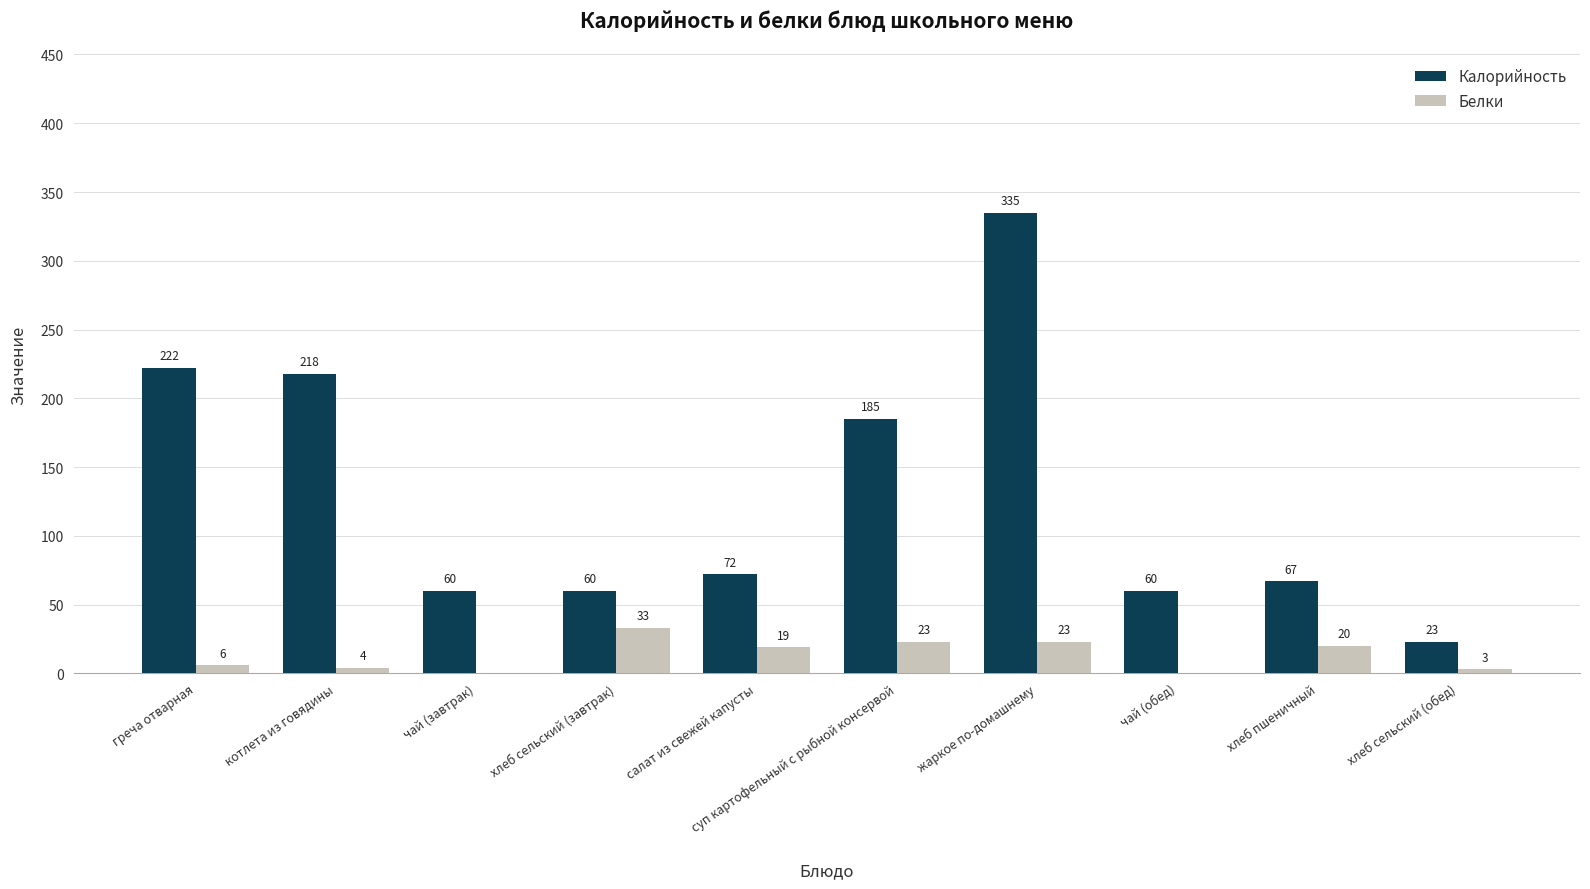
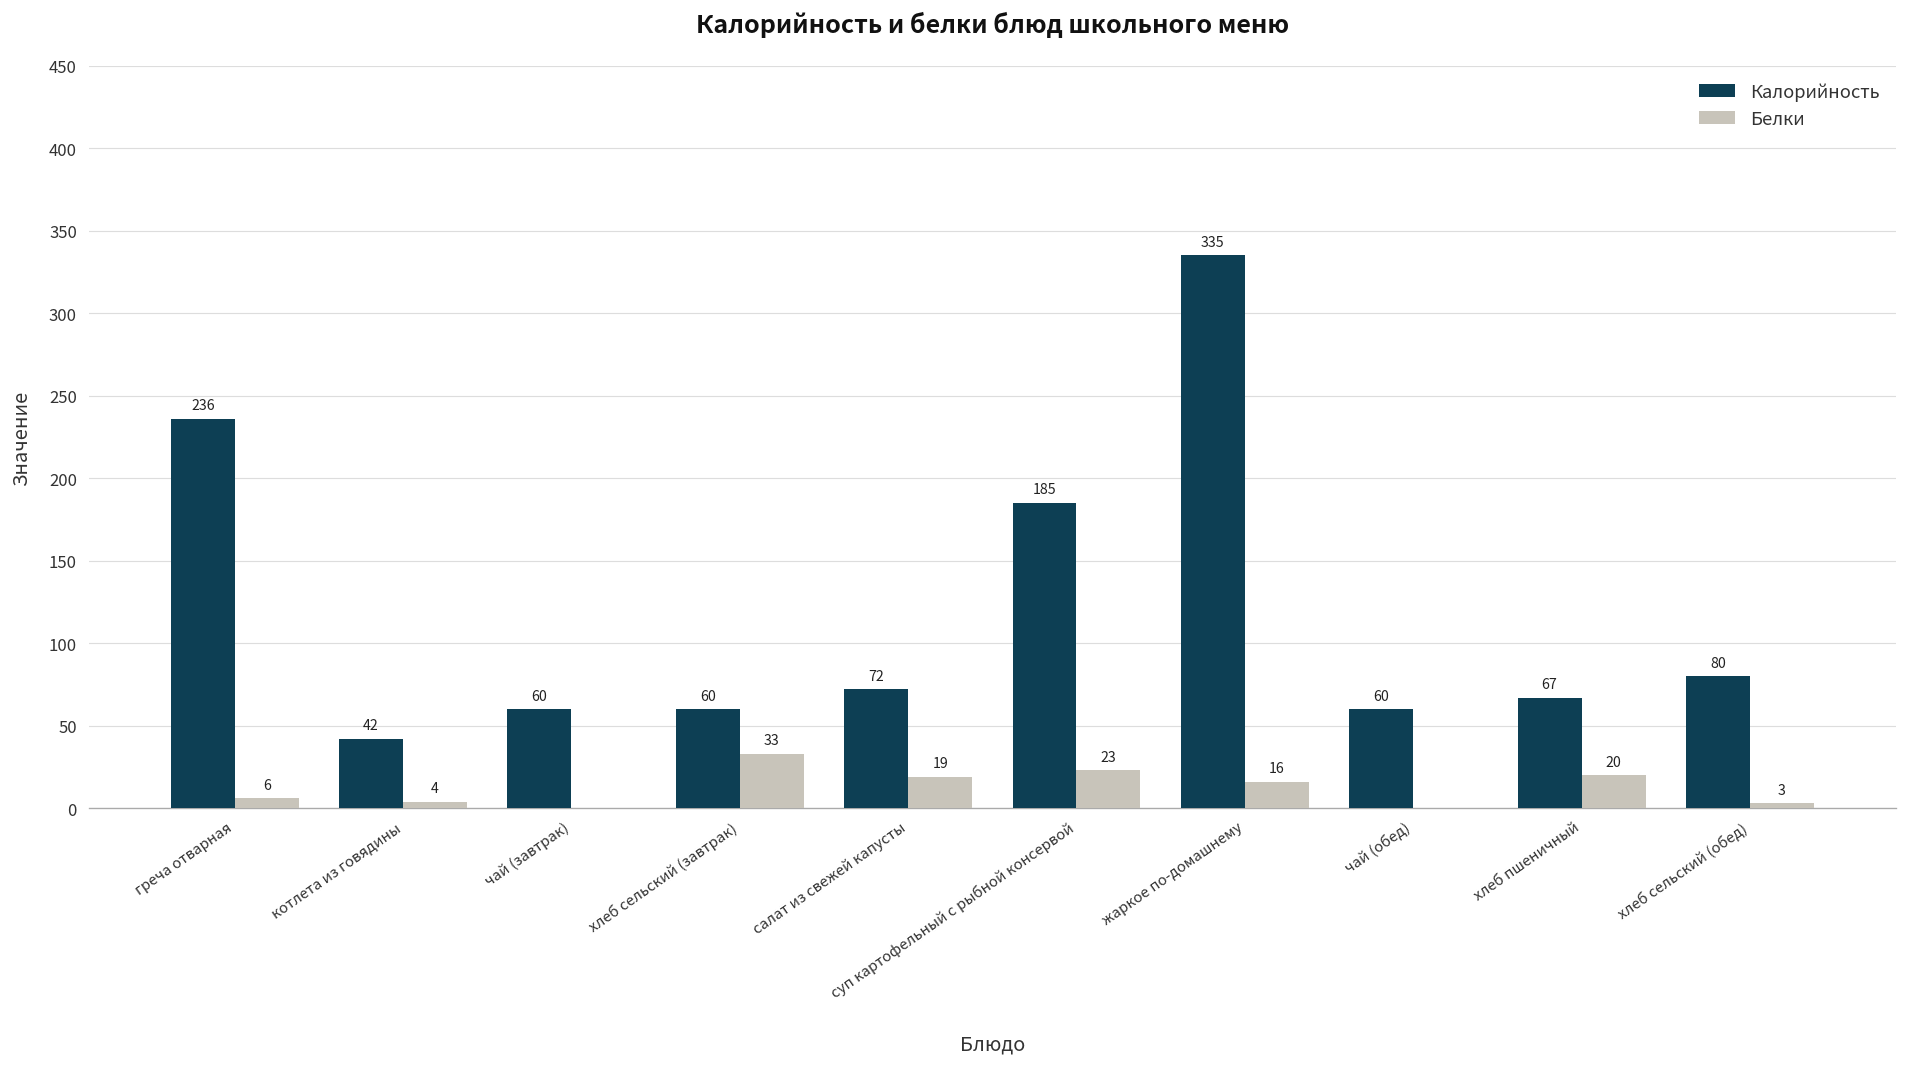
Калорийность, греча отварная: 222 -> 236
Калорийность, котлета из говядины: 218 -> 42
Белки, жаркое по-домашнему: 23 -> 16
Калорийность, хлеб сельский (обед): 23 -> 80
